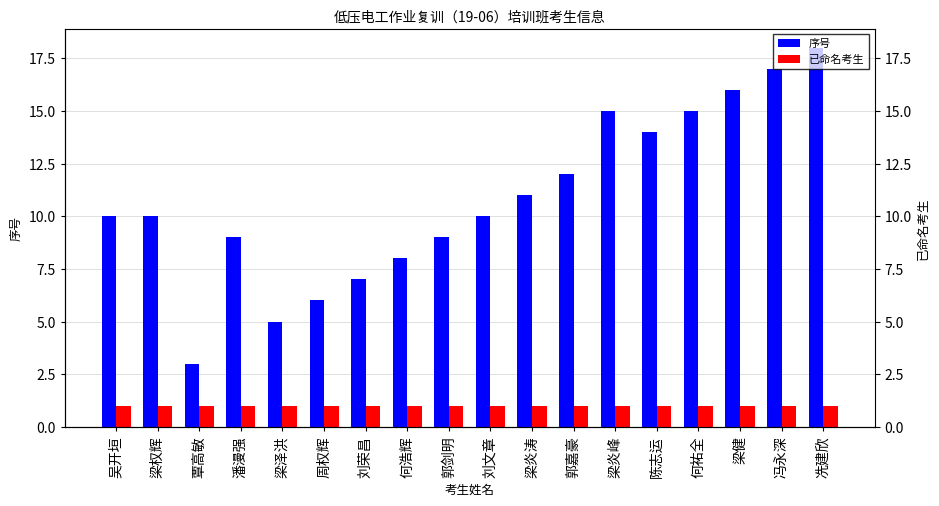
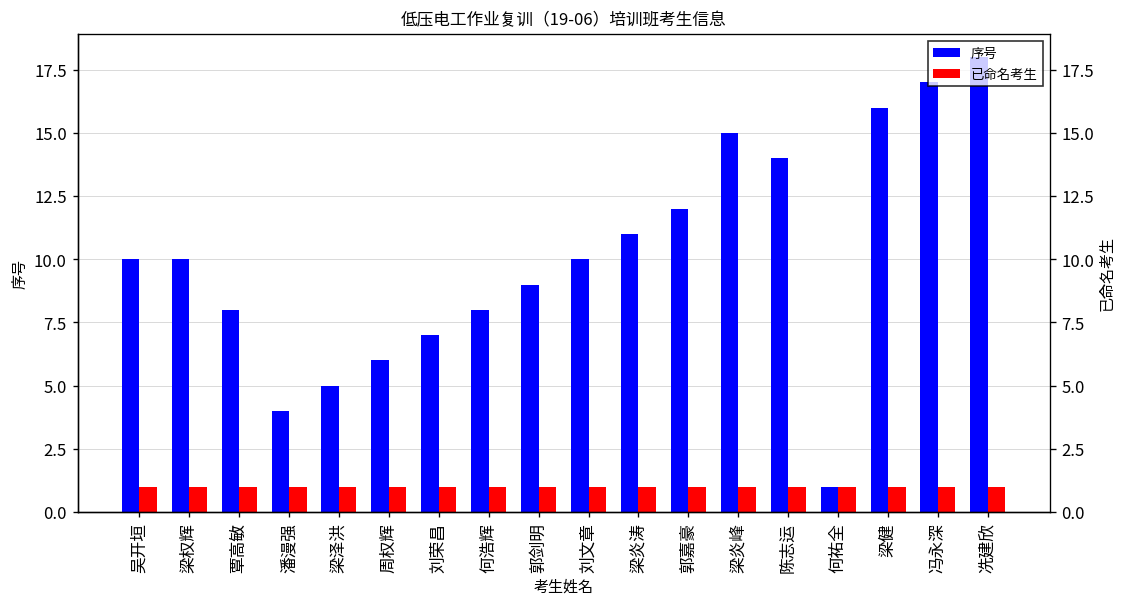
序号, 覃高敏: 3 -> 8
序号, 潘漫强: 9 -> 4
序号, 何祐全: 15 -> 1
